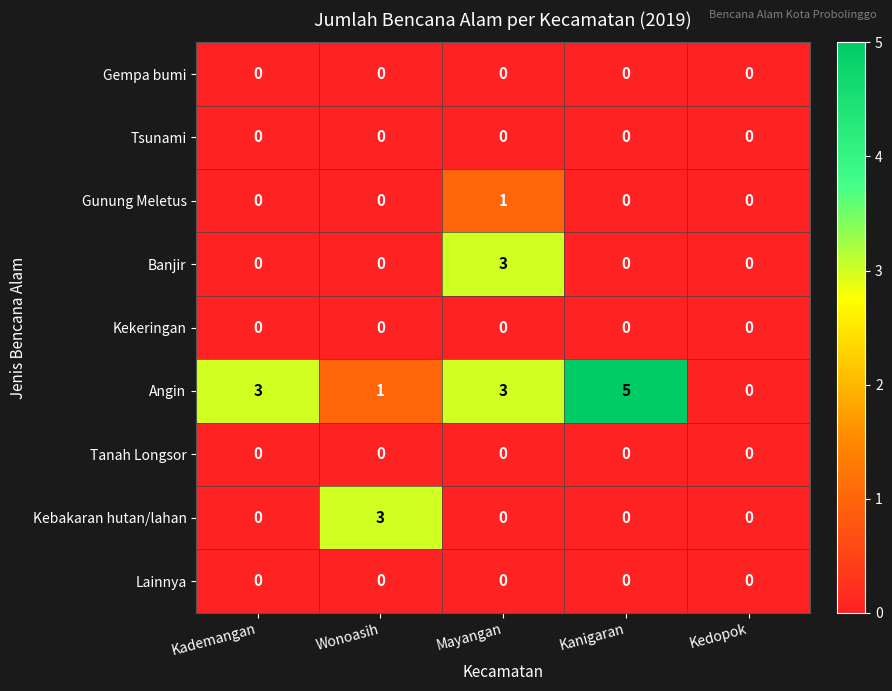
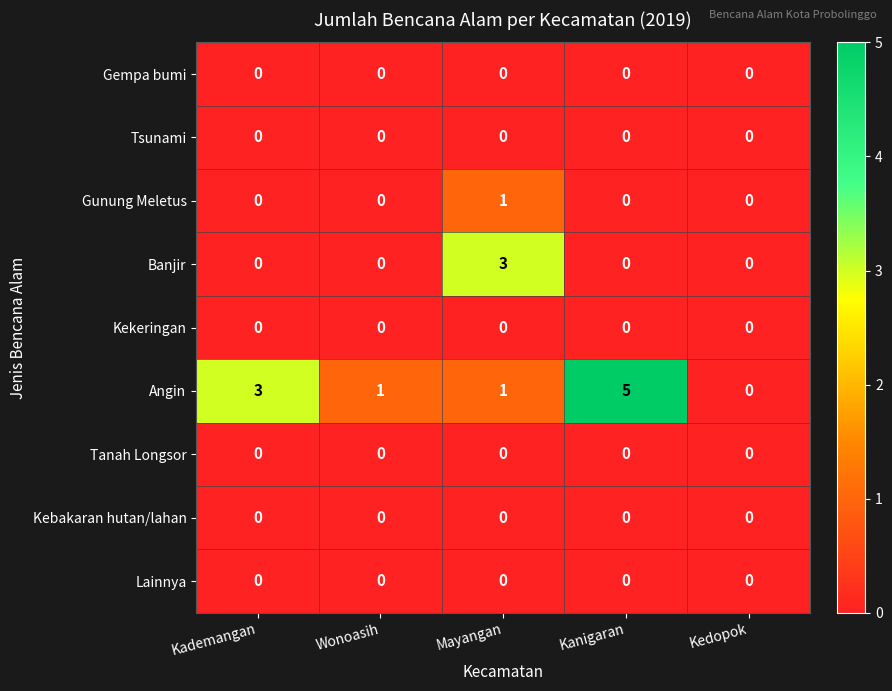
Angin, Mayangan: 3 -> 1
Kebakaran hutan/lahan, Wonoasih: 3 -> 0
